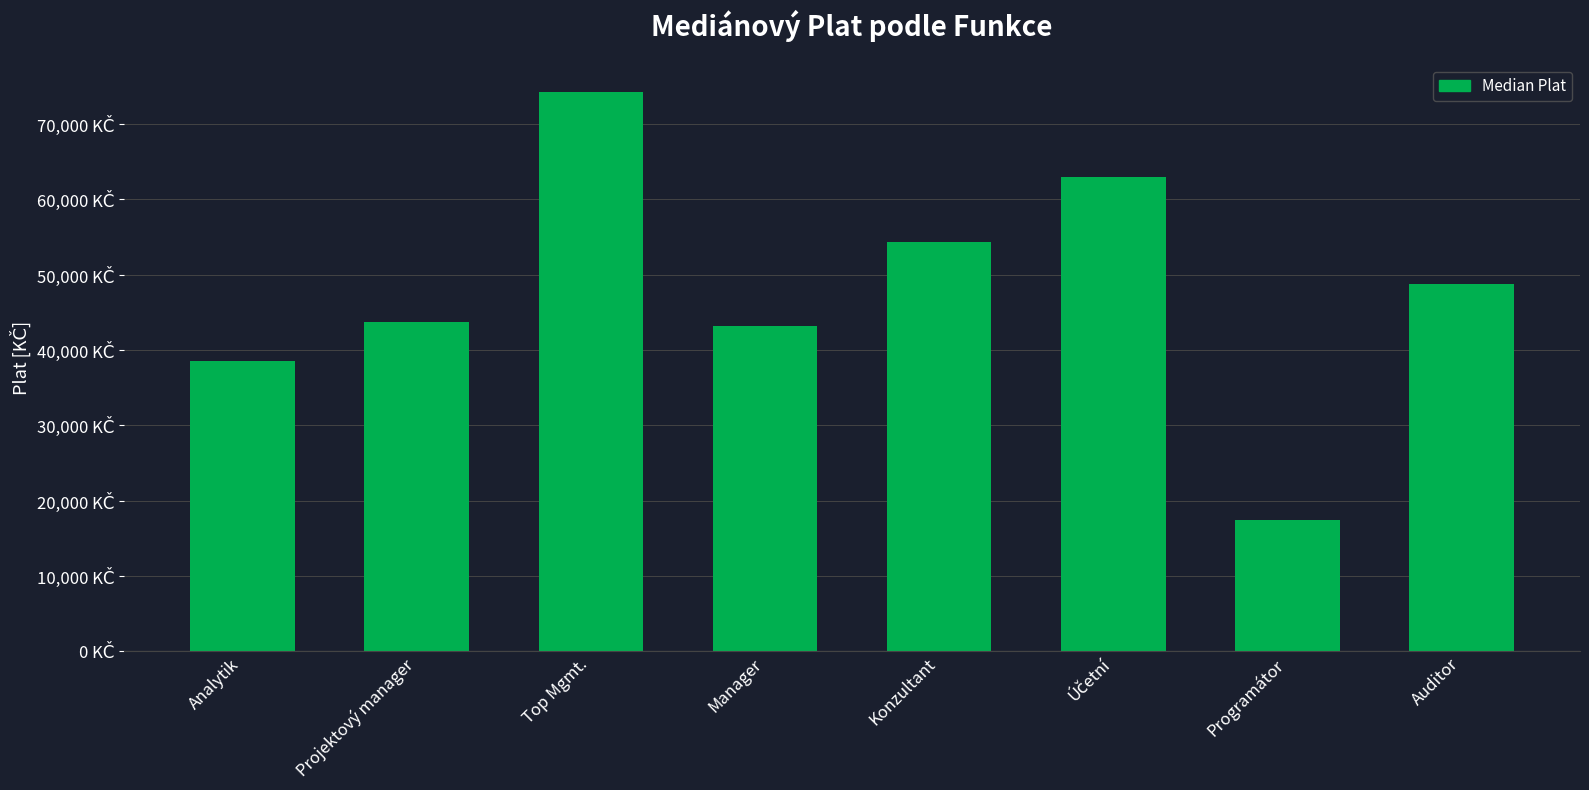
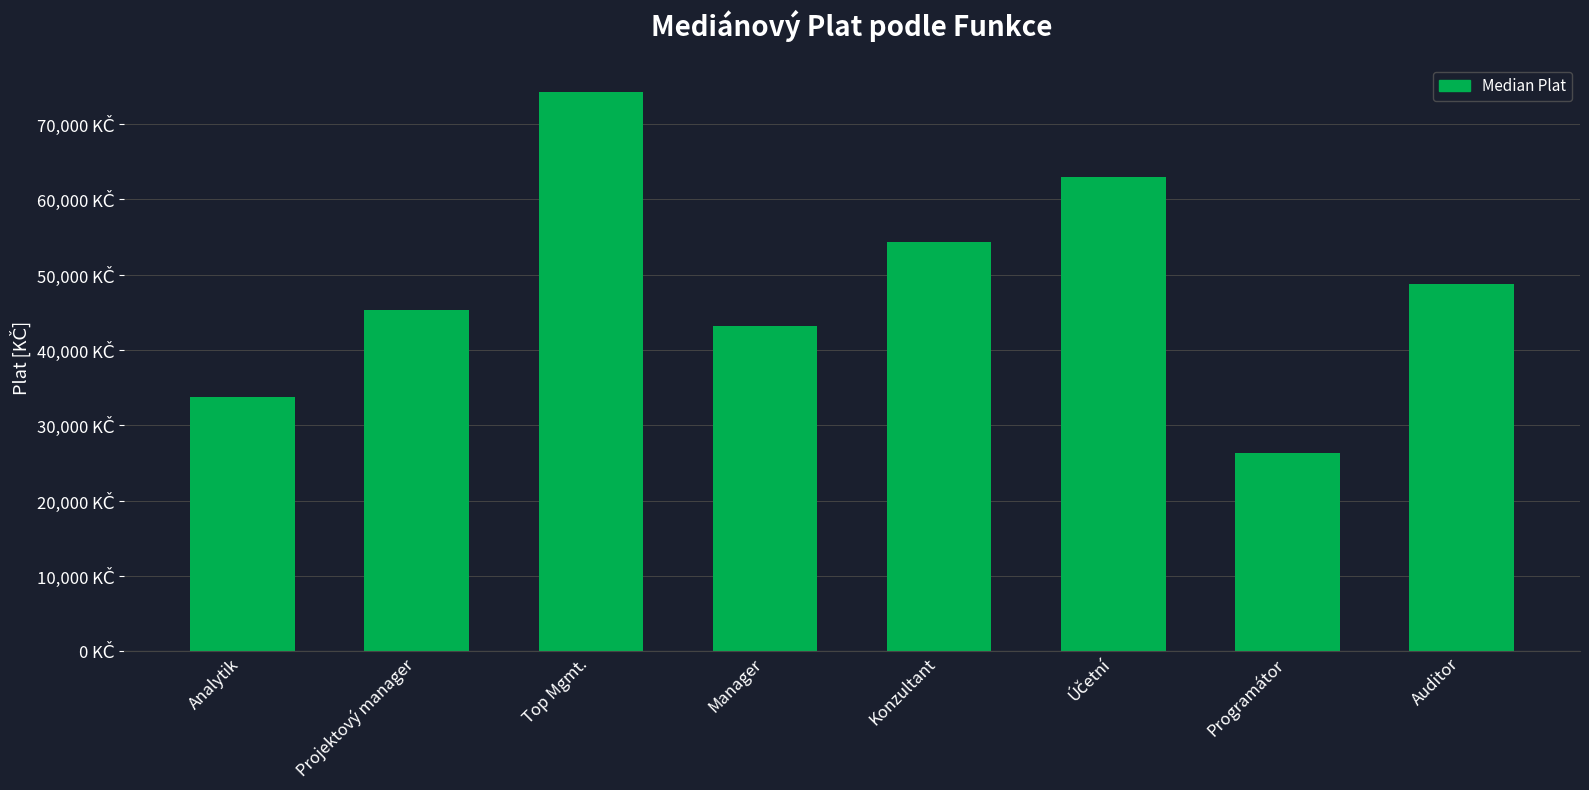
Analytik: 39,000 KČ -> 34,000 KČ
Projektový manager: 44,000 KČ -> 45,000 KČ
Programátor: 17,000 KČ -> 26,000 KČ
